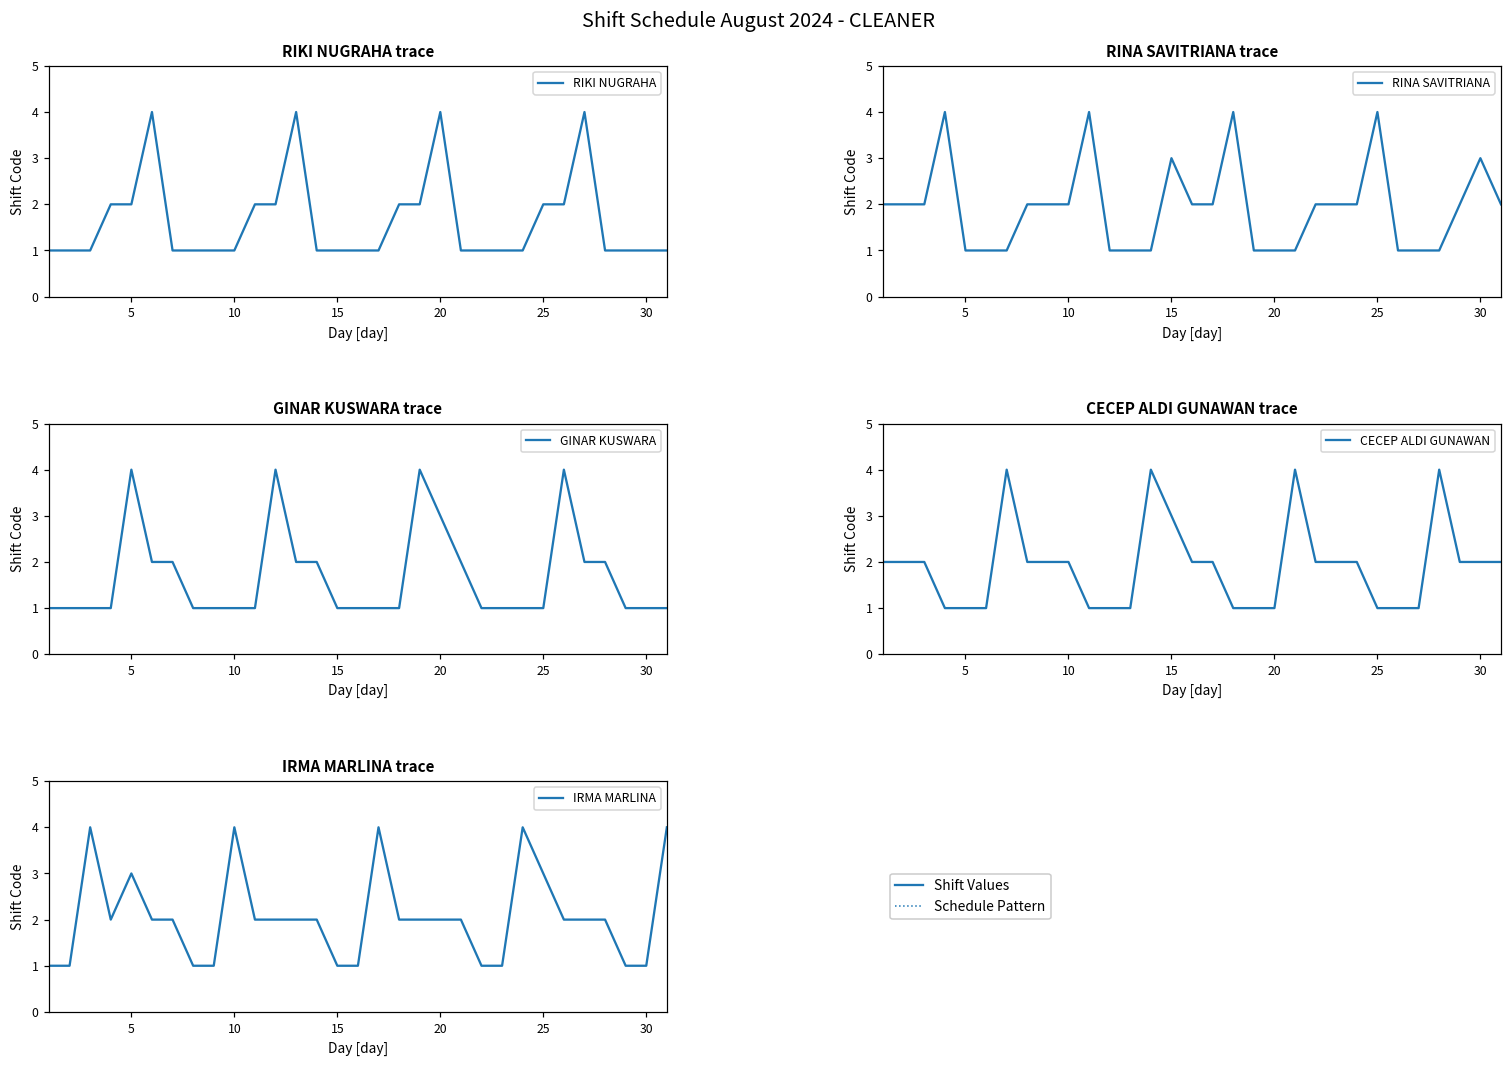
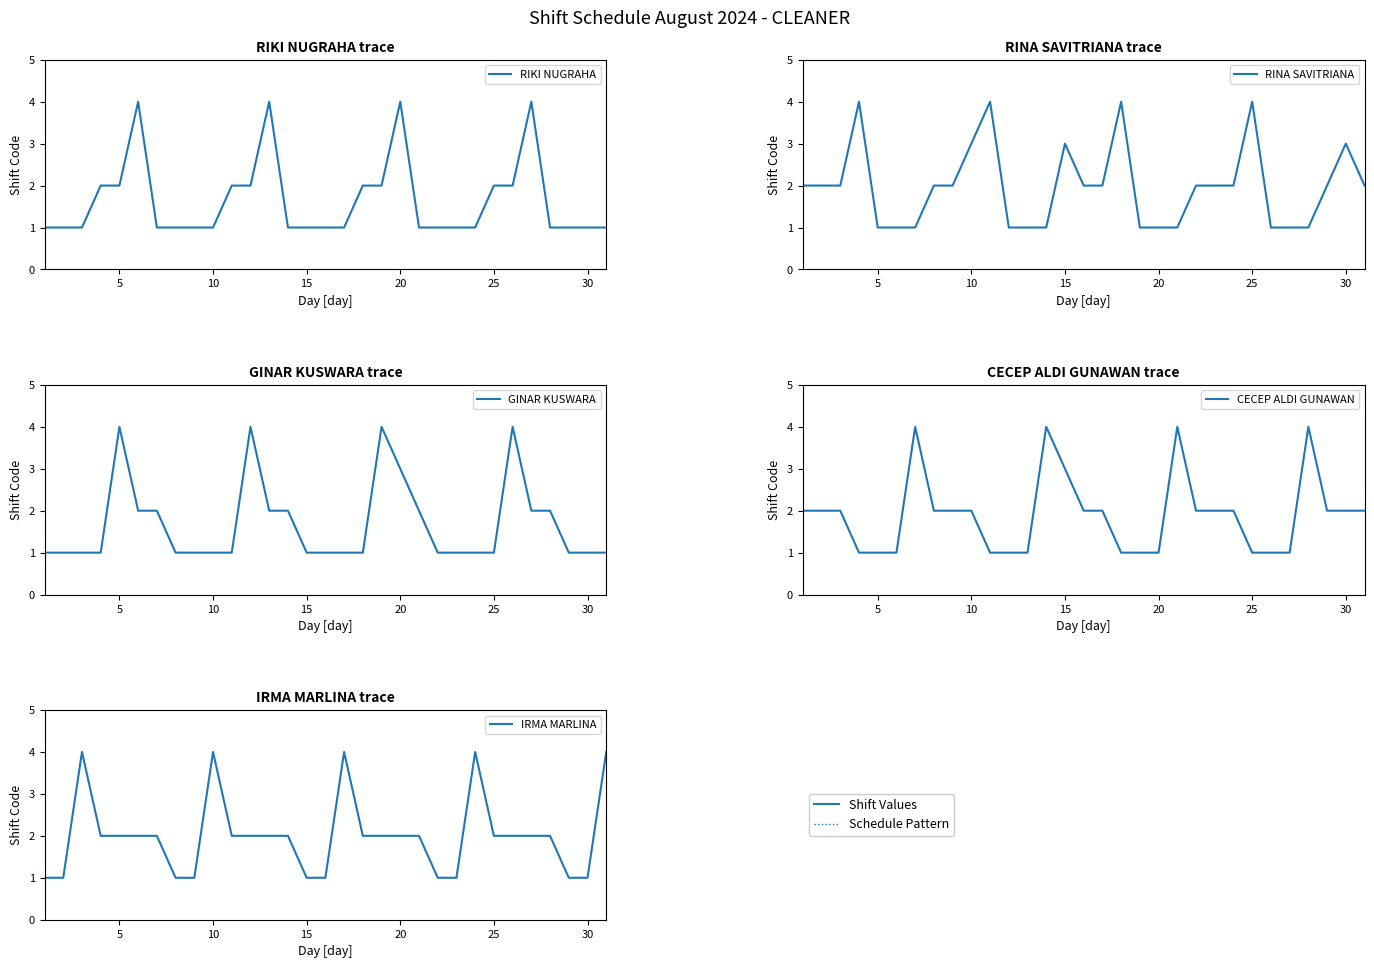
RINA SAVITRIANA trace, 10: 2 -> 3
IRMA MARLINA trace, 5: 3 -> 2
IRMA MARLINA trace, 25: 3 -> 2
